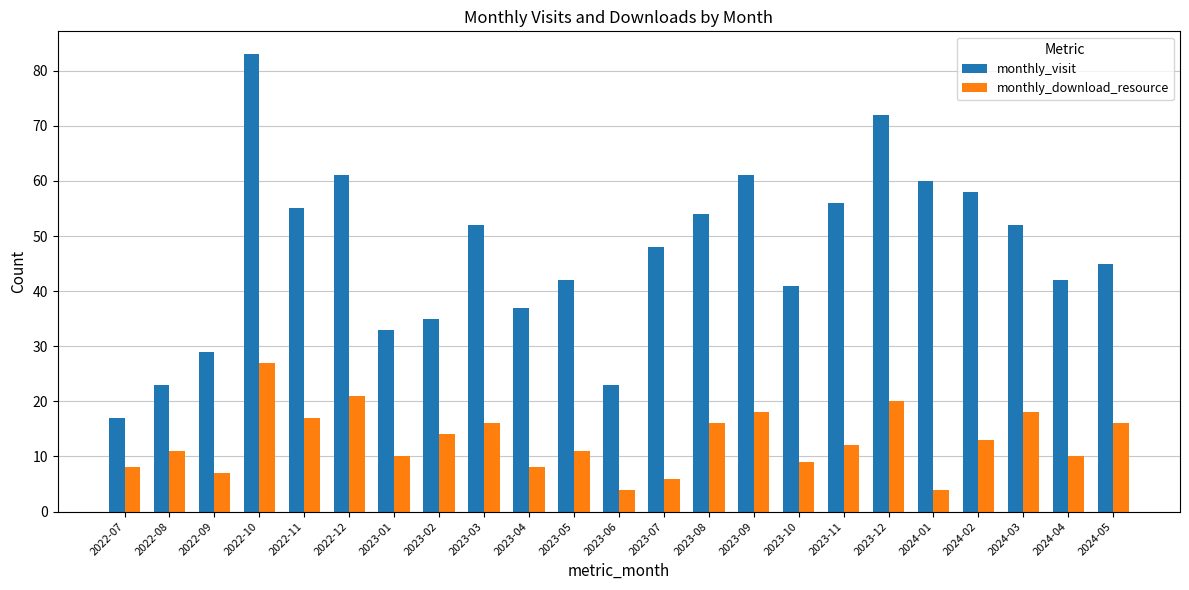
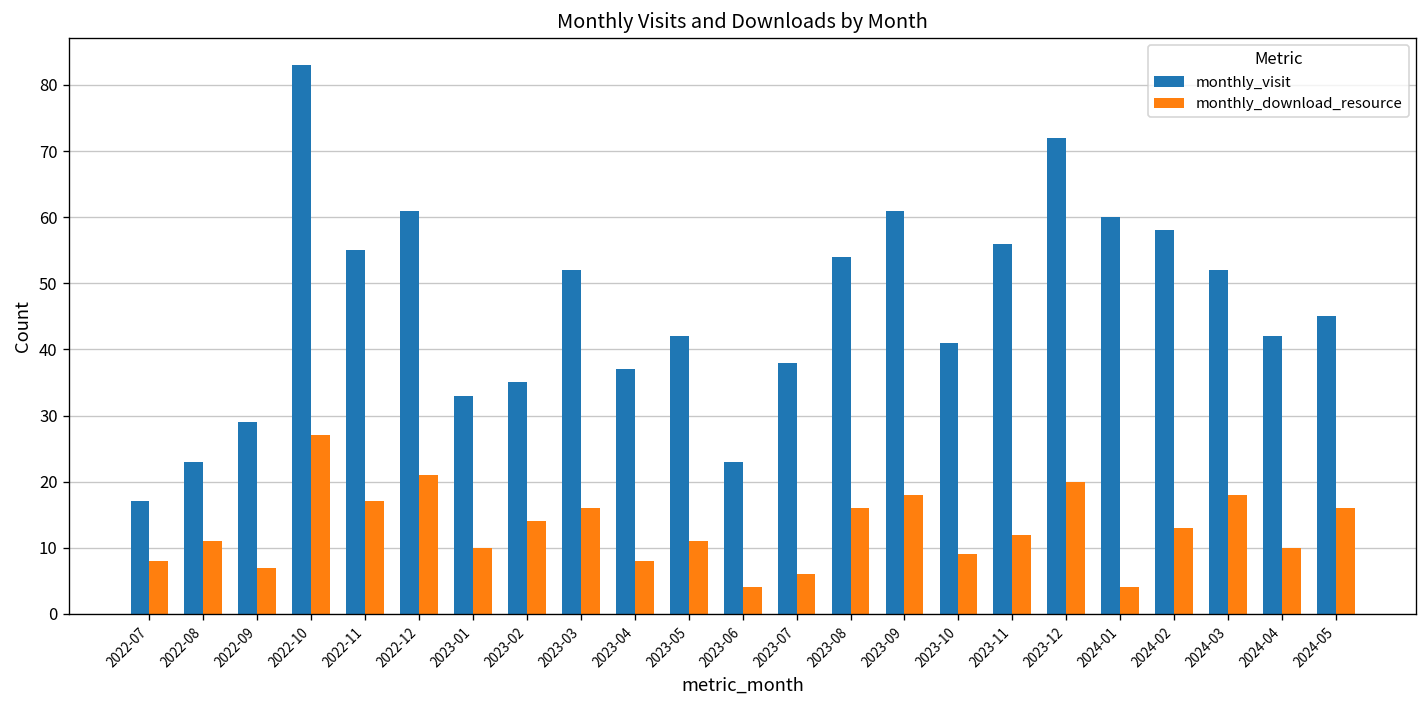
monthly_visit, 2023-07: 48 -> 38
